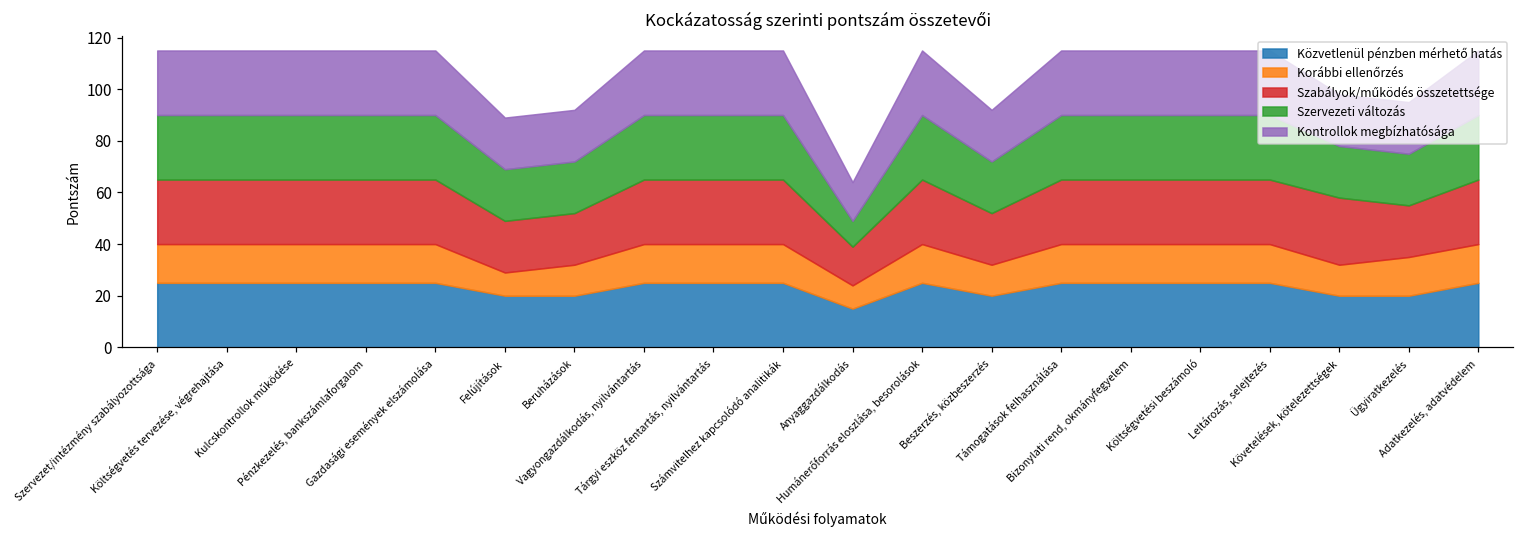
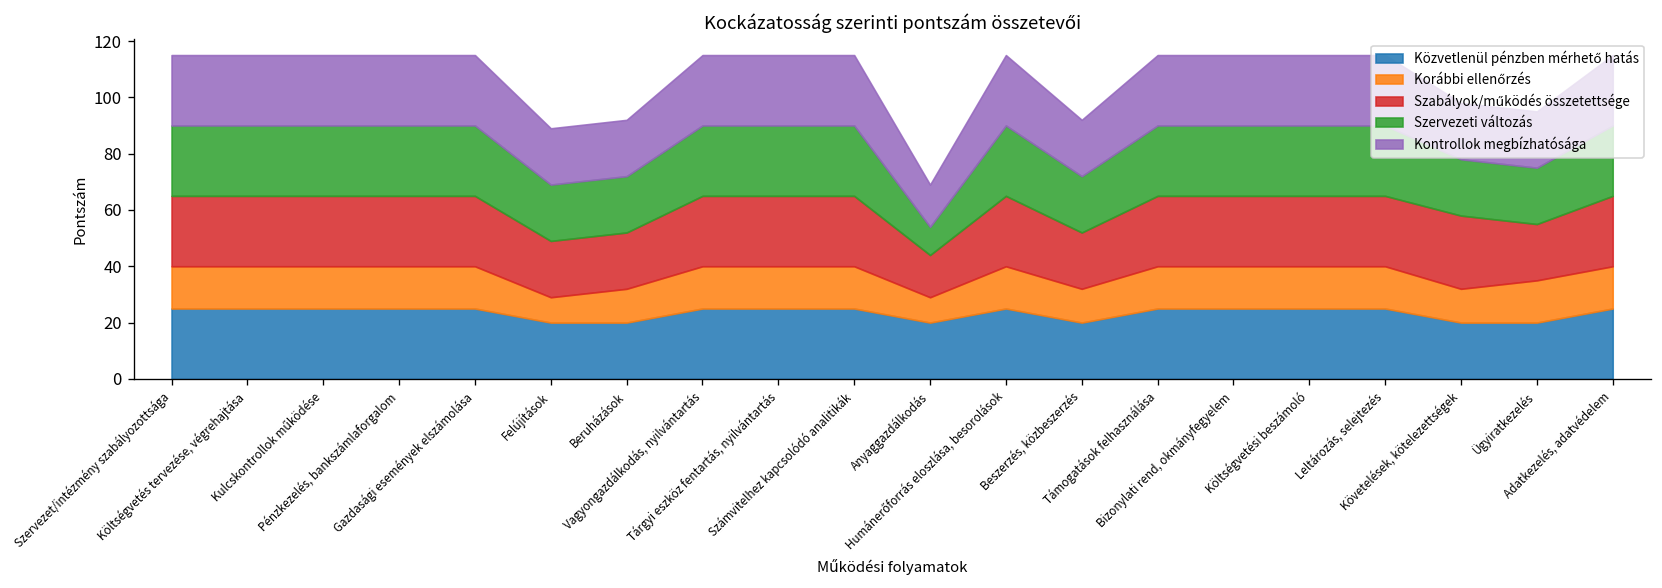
Közvetlenül pénzben mérhető hatás, Anyaggazdálkodás: 15 -> 20
